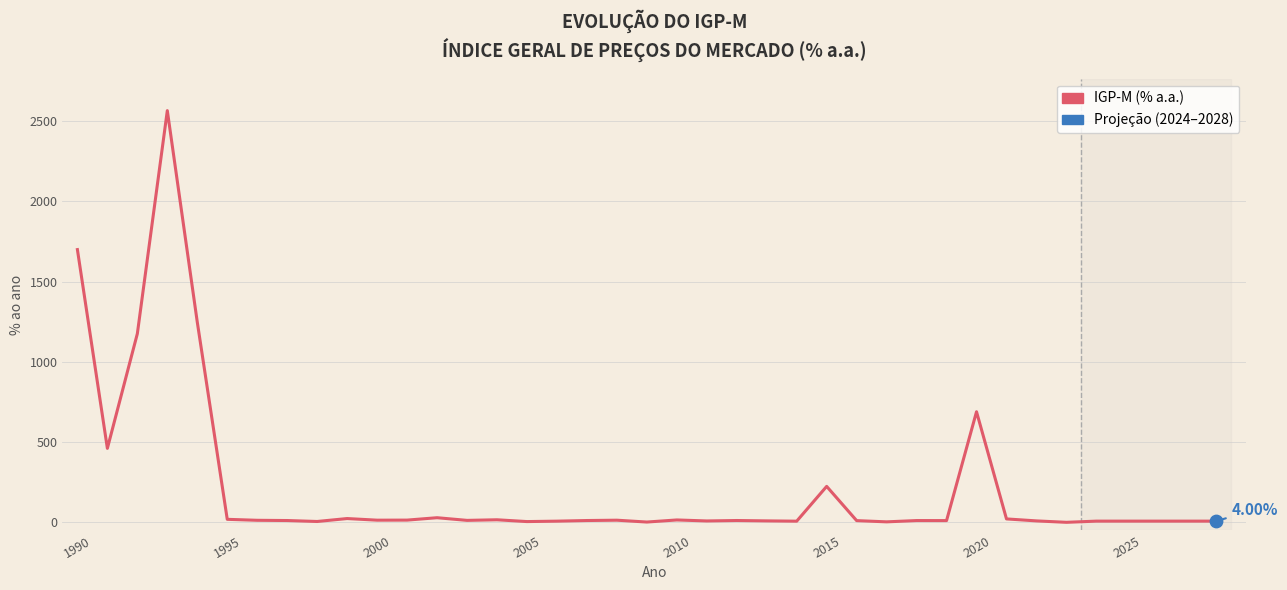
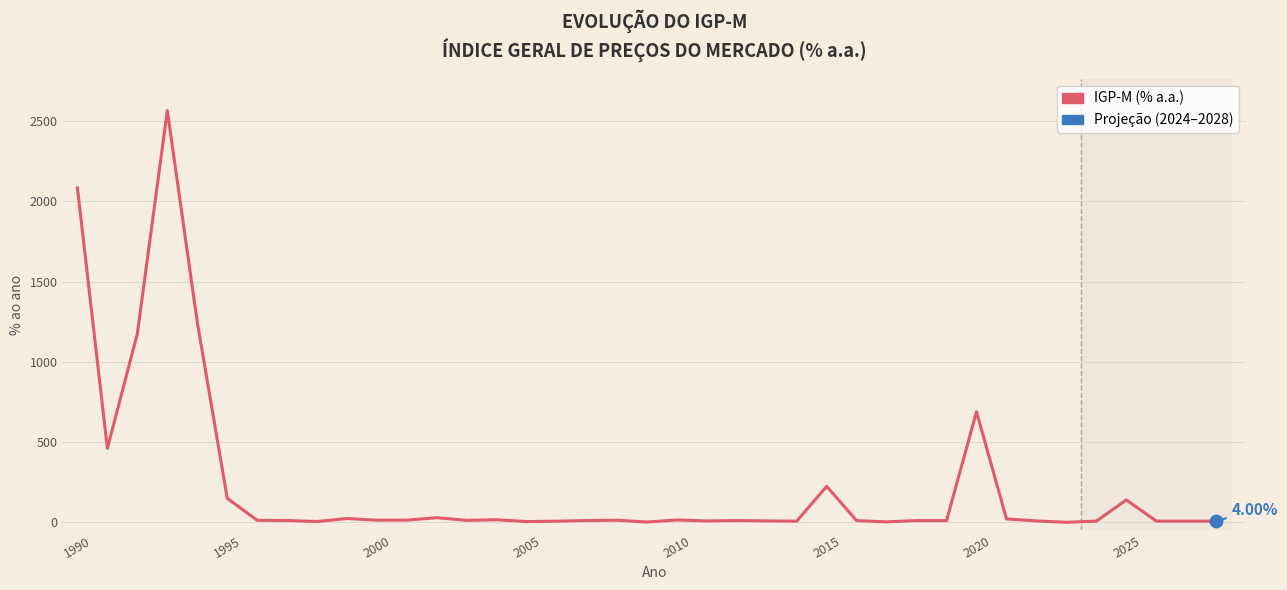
IGP-M (% a.a.), 1990: 1700 -> 2090
IGP-M (% a.a.), 1995: 20 -> 150
IGP-M (% a.a.), 2025: 0 -> 140
